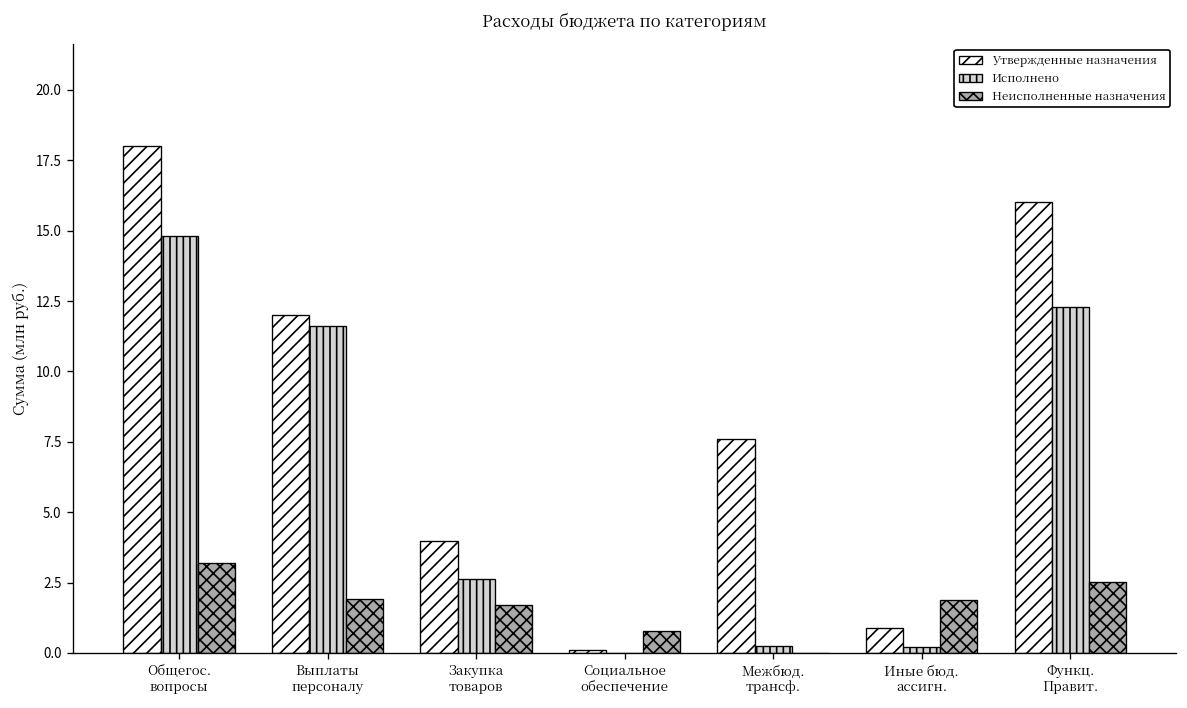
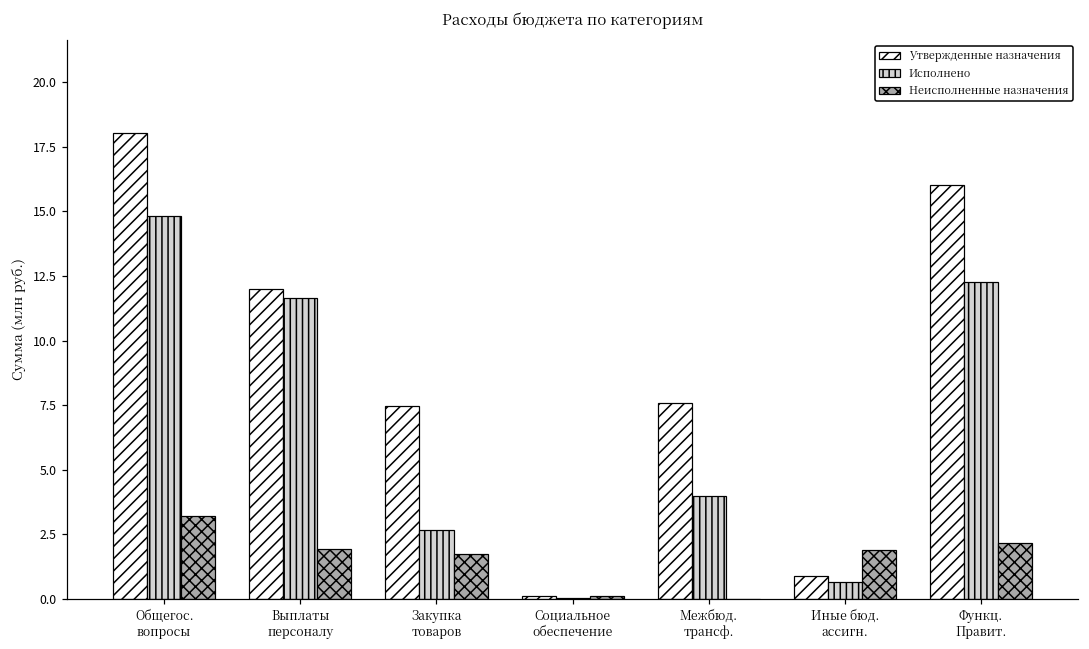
Утвержденные назначения, Закупка товаров: 4.0 -> 7.4
Неисполненные назначения, Социальное обеспечение: 0.8 -> 0.1
Исполнено, Межбюд. трансф.: 0.3 -> 4.0
Исполнено, Иные бюд. ассигн.: 0.2 -> 0.6
Неисполненные назначения, Функц. Правит.: 2.5 -> 2.1
